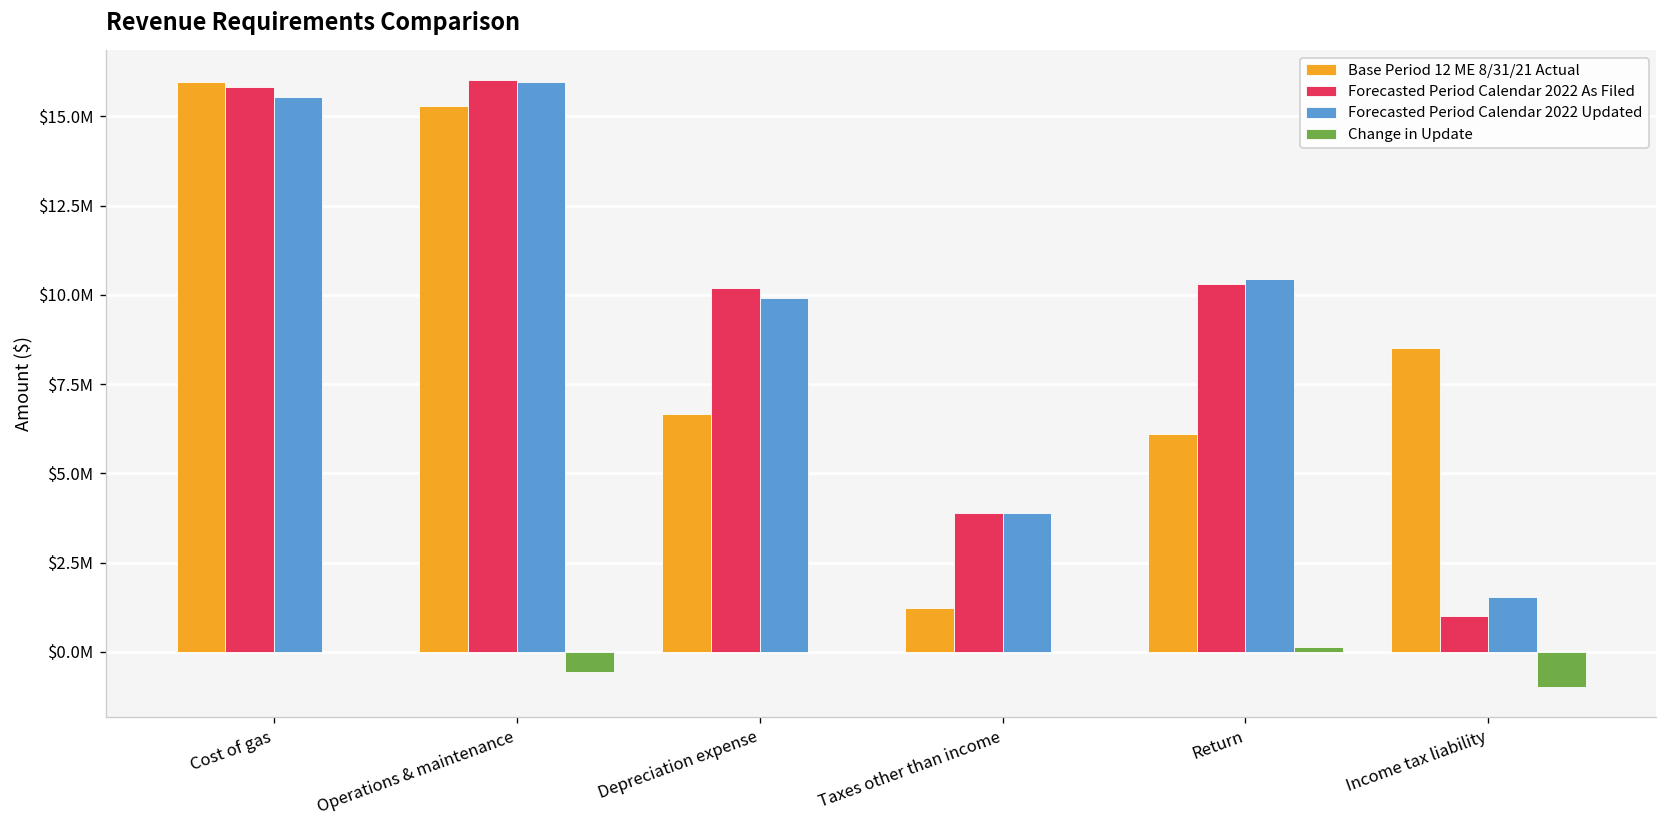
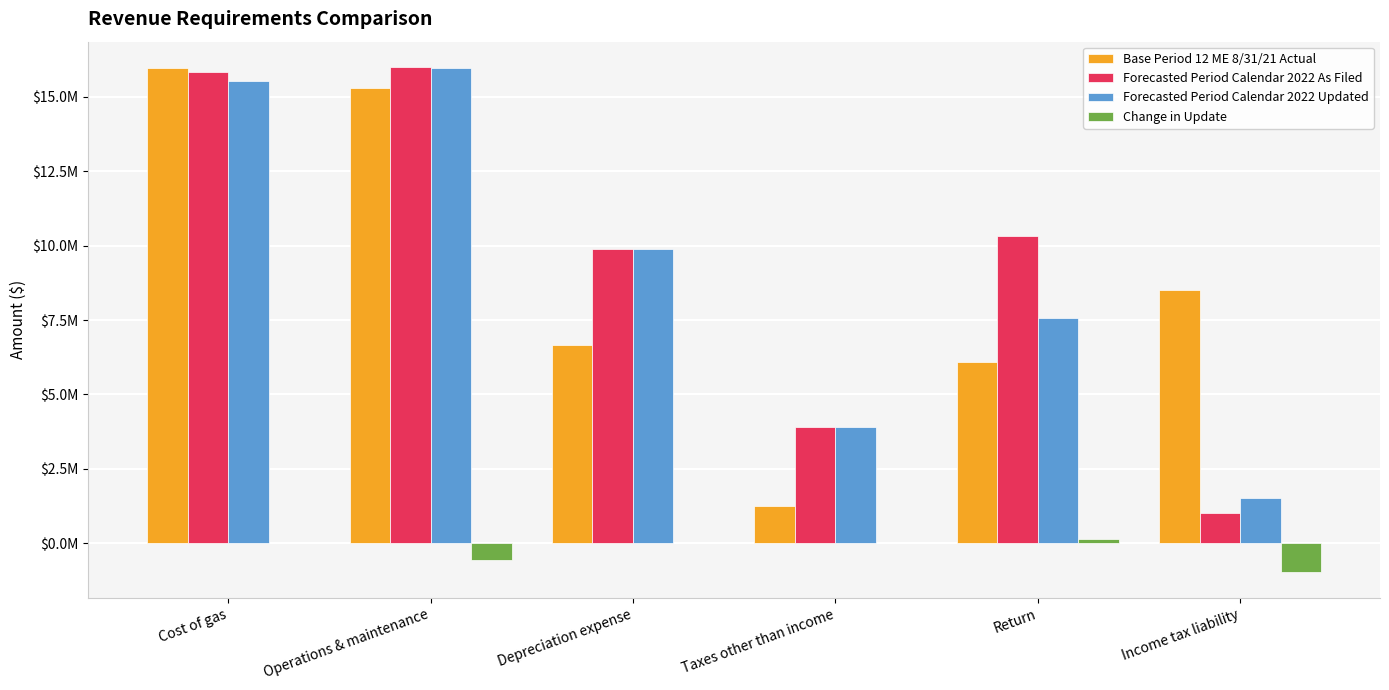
Forecasted Period Calendar 2022 As Filed, Depreciation expense: $10200000 -> $9900000
Forecasted Period Calendar 2022 Updated, Return: $10400000 -> $7600000
